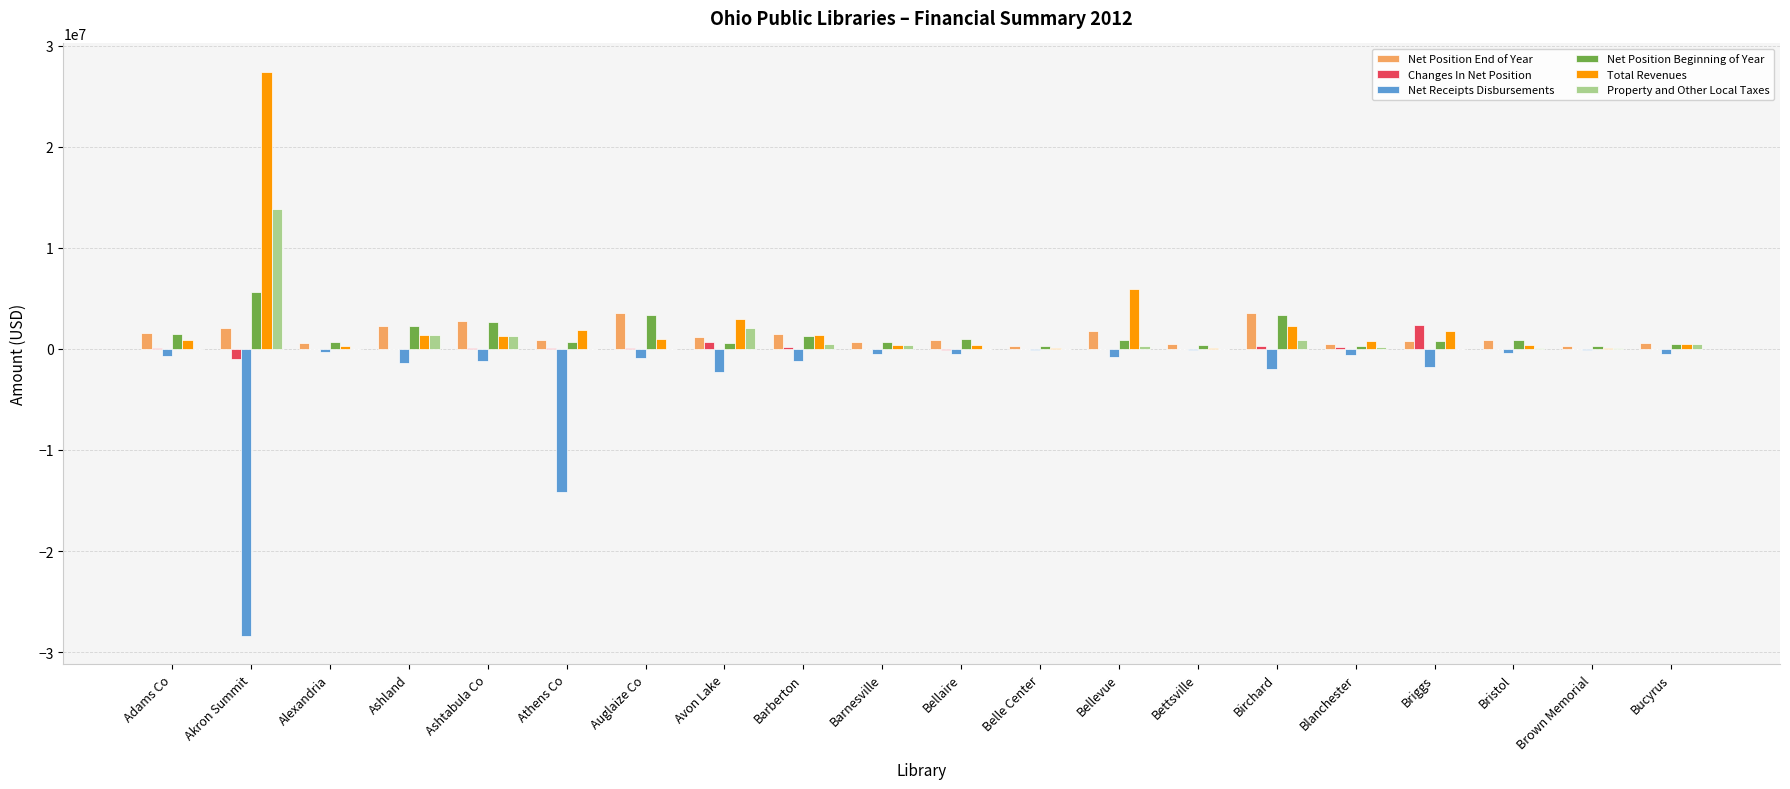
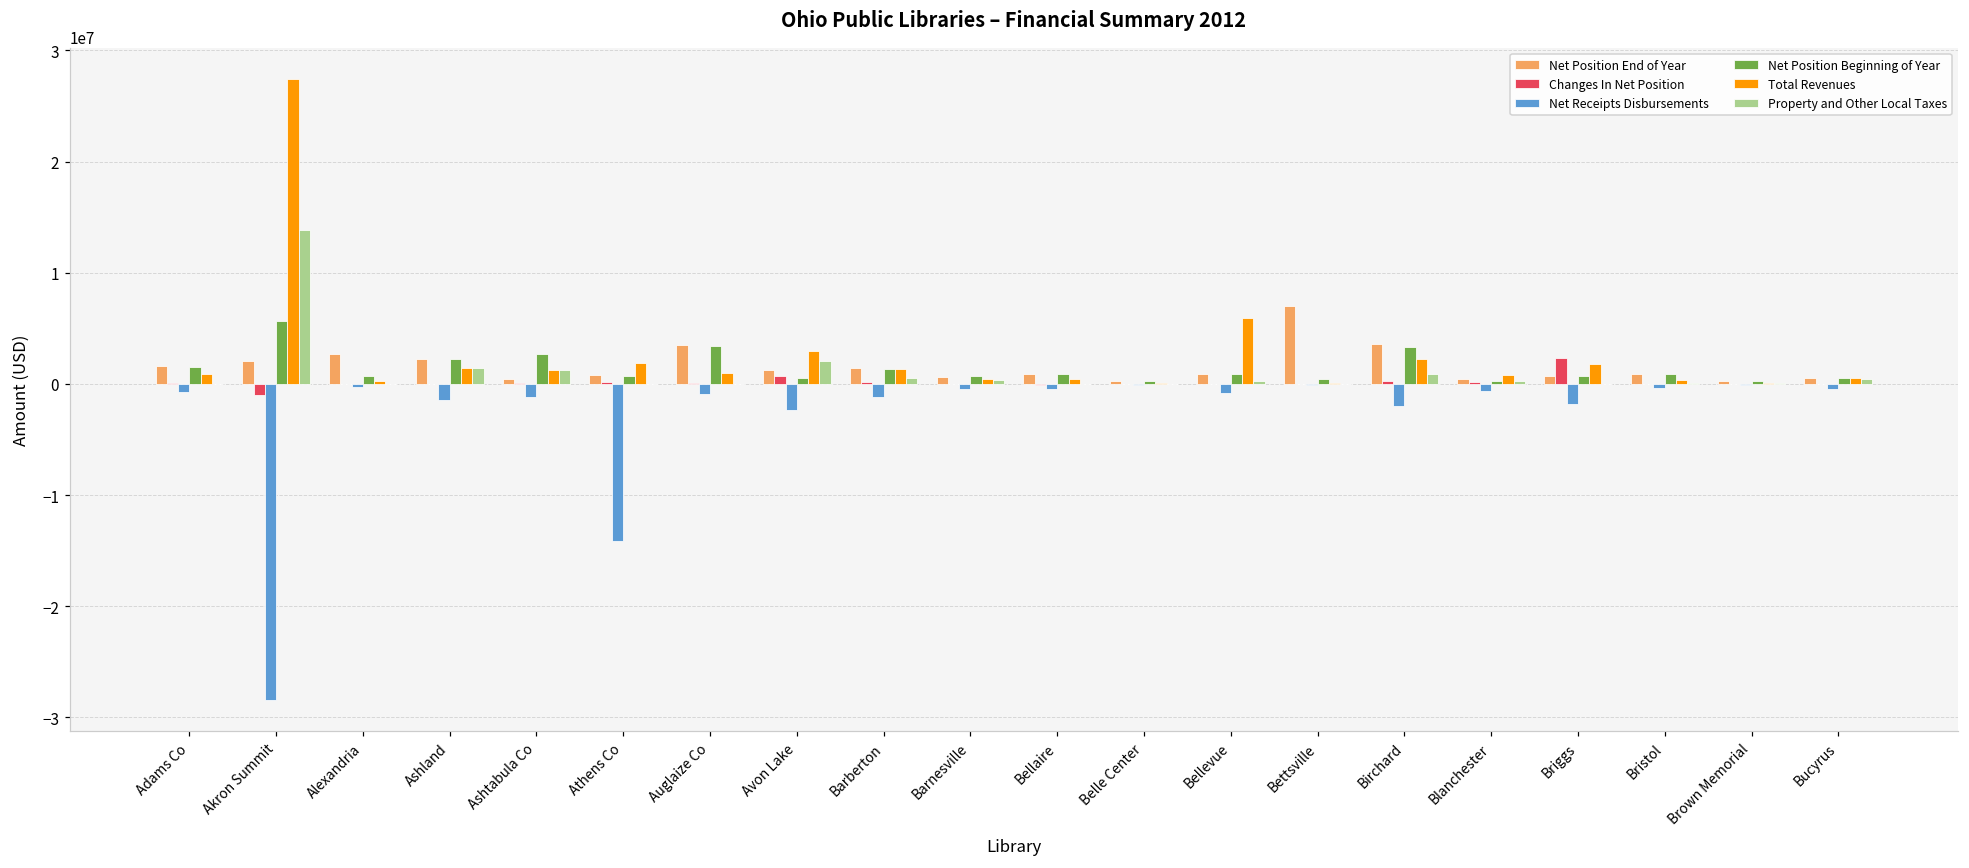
Net Position End of Year, Alexandria: 600000 -> 2700000
Net Position End of Year, Ashtabula Co: 2800000 -> 400000
Net Position End of Year, Bellevue: 1700000 -> 900000
Net Position End of Year, Bettsville: 400000 -> 7100000
